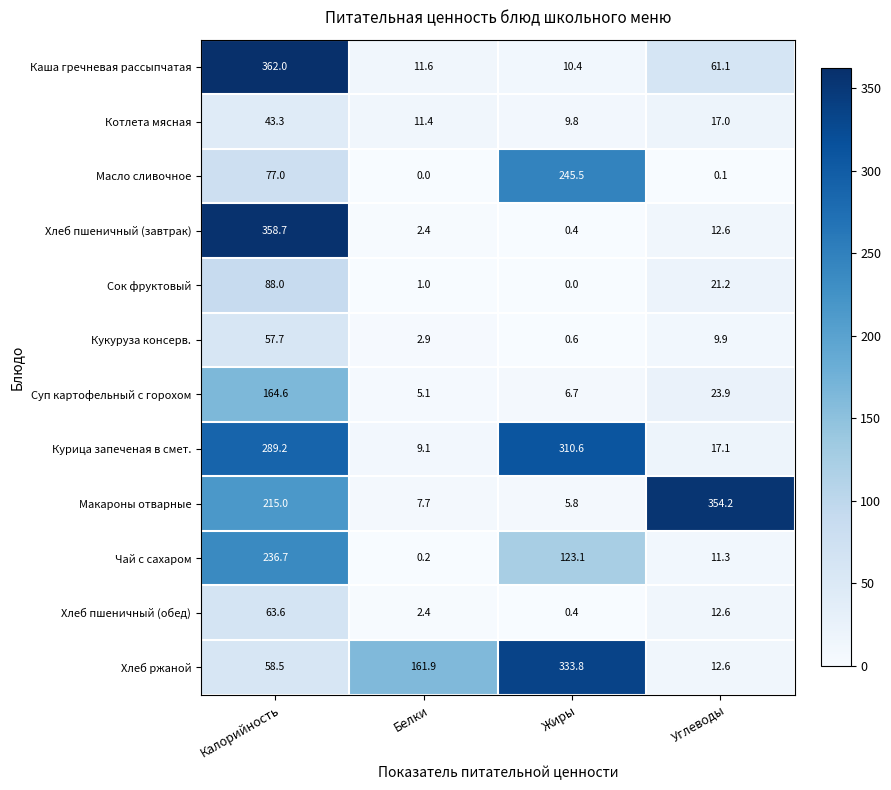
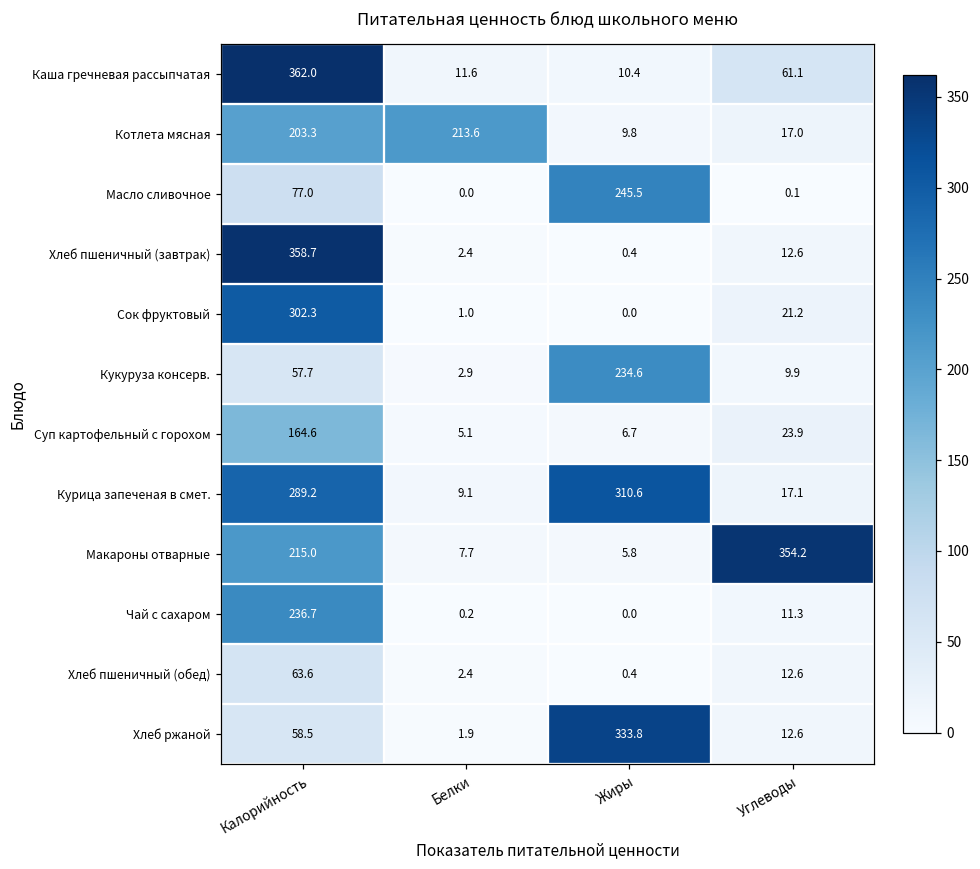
Котлета мясная, Калорийность: 43.3 -> 203.3
Котлета мясная, Белки: 11.4 -> 213.6
Сок фруктовый, Калорийность: 88.0 -> 302.3
Кукуруза консерв., Жиры: 0.6 -> 234.6
Чай с сахаром, Жиры: 123.1 -> 0.0
Хлеб ржаной, Белки: 161.9 -> 1.9
